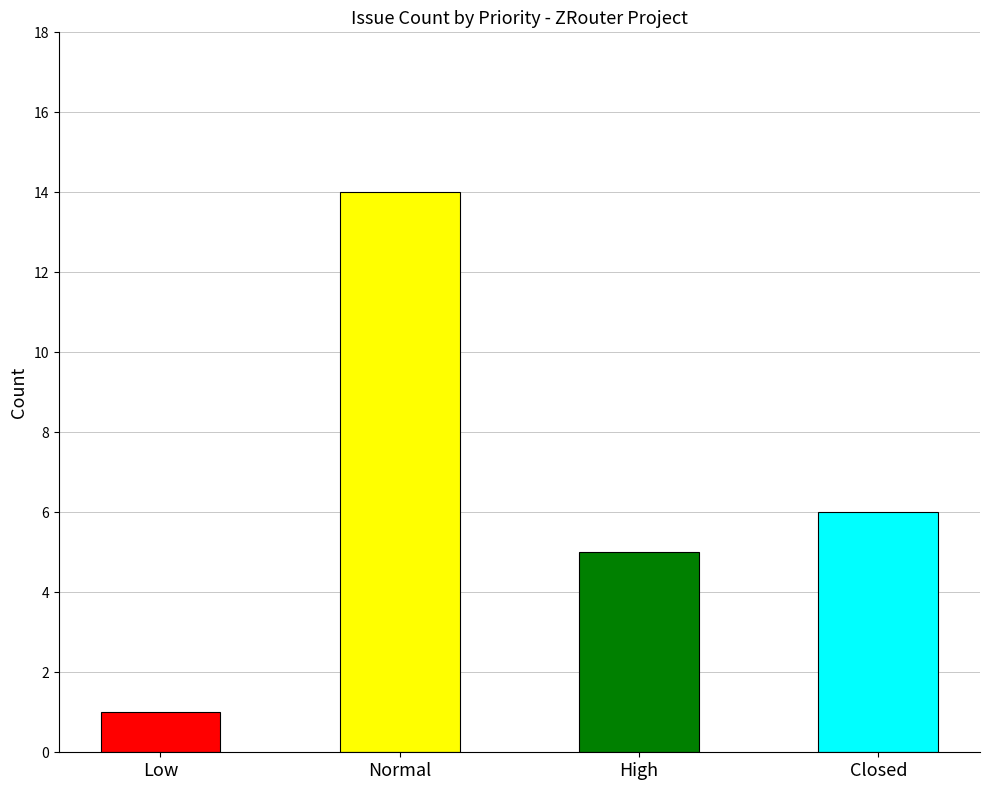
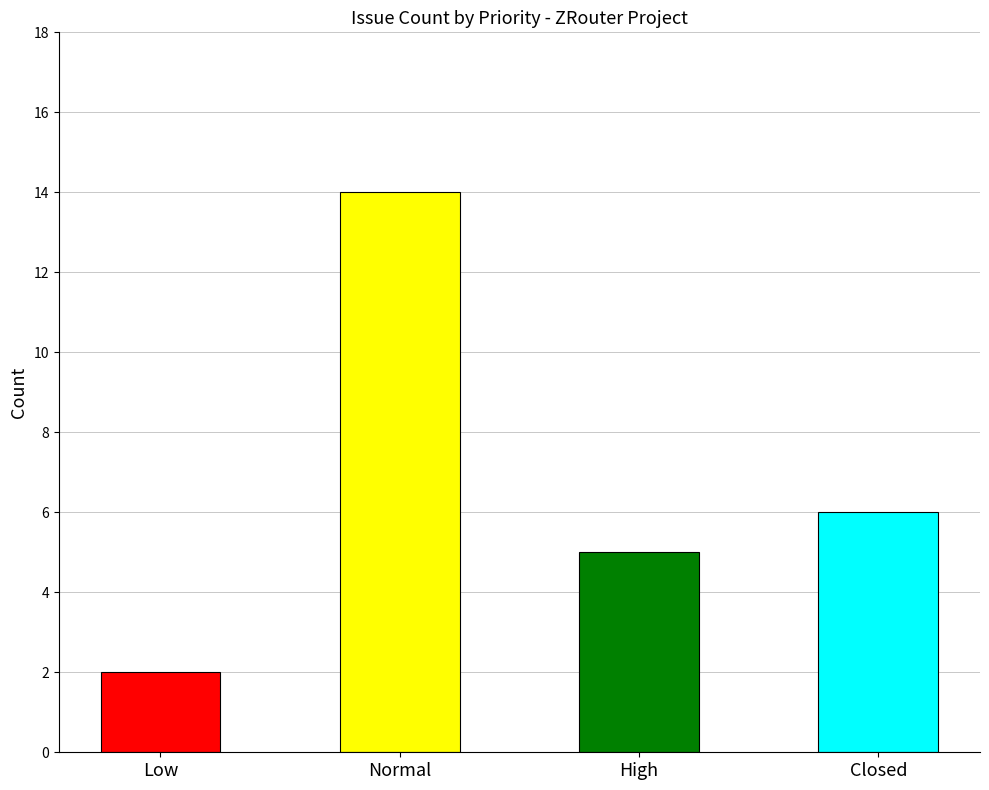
Low: 1 -> 2
